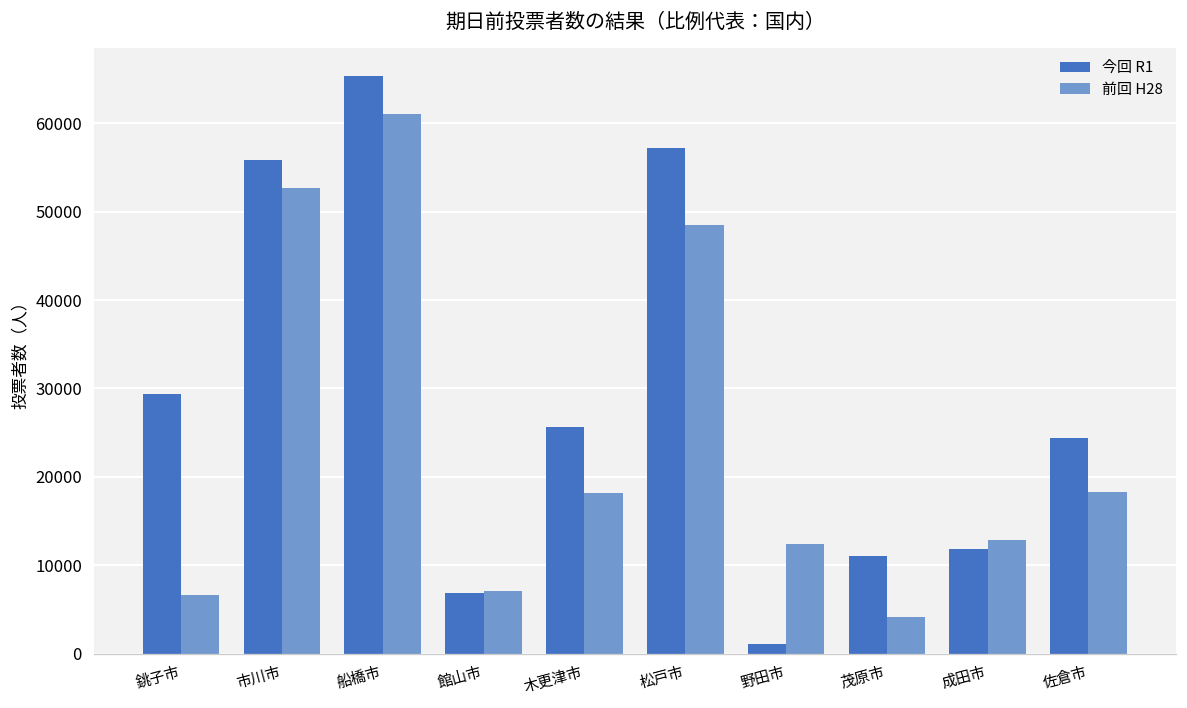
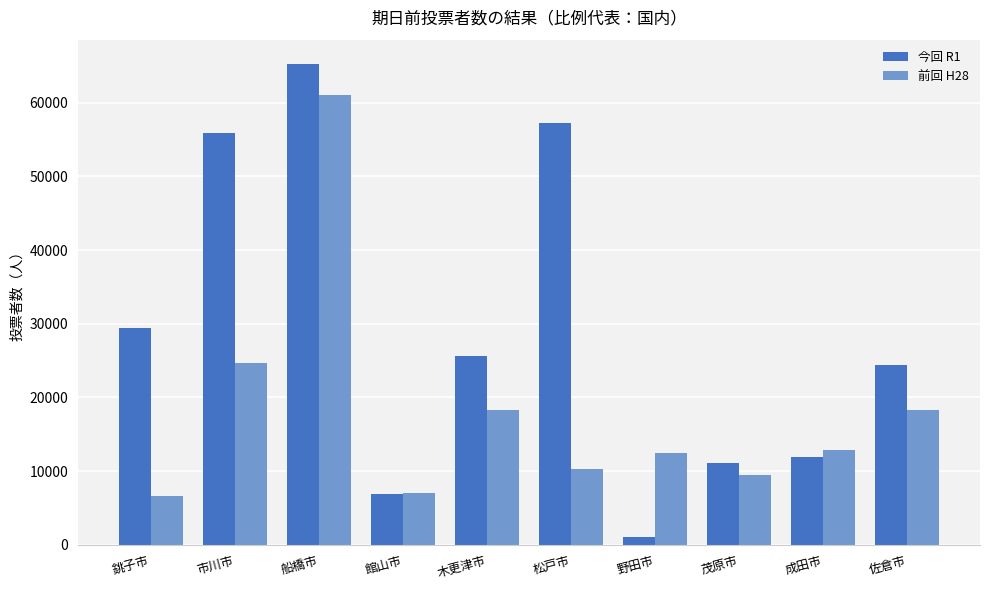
前回 H28, 市川市: 53000 -> 25000
前回 H28, 松戸市: 48000 -> 10000
前回 H28, 茂原市: 4000 -> 9000
